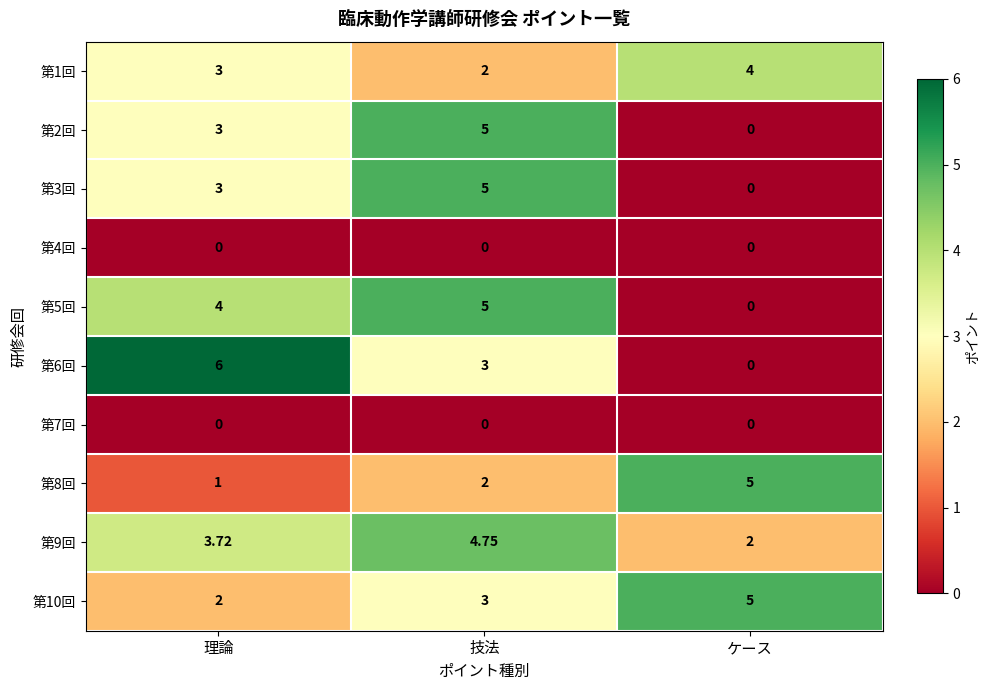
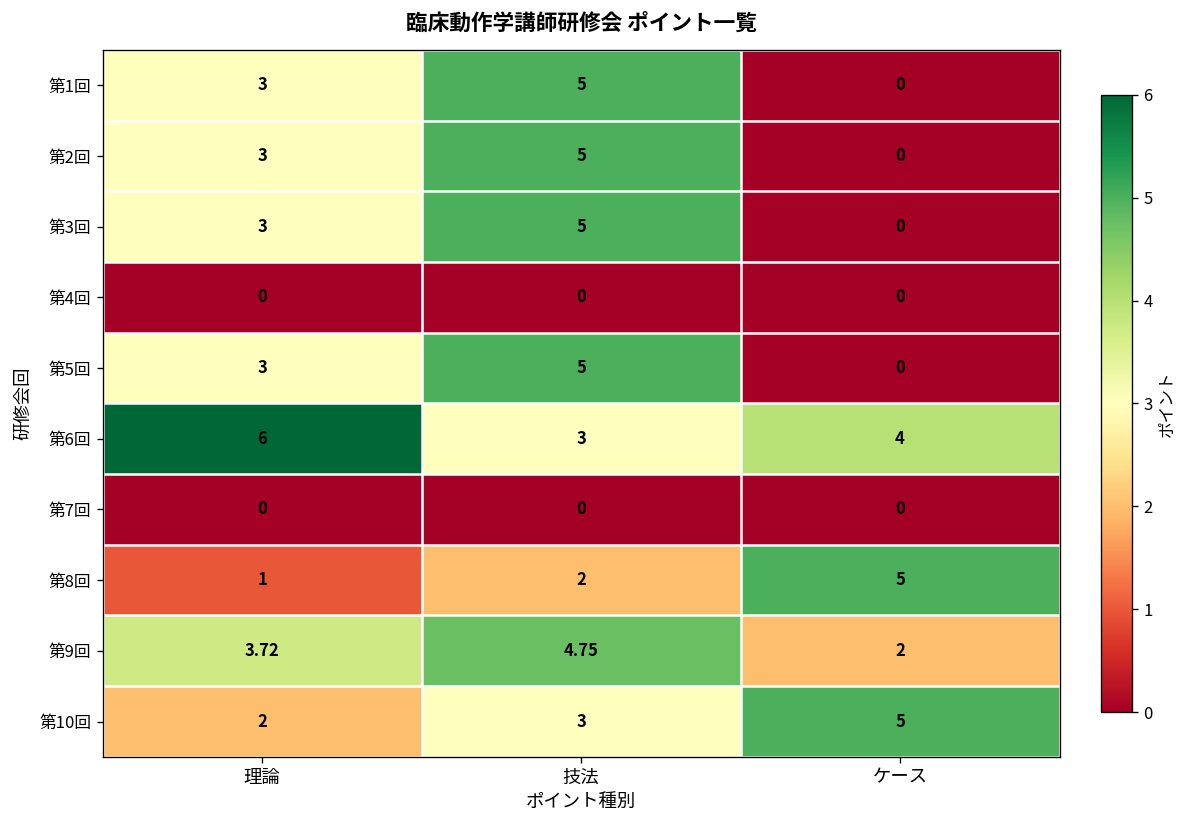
第1回, 技法: 2 -> 5
第1回, ケース: 4 -> 0
第5回, 理論: 4 -> 3
第6回, ケース: 0 -> 4
